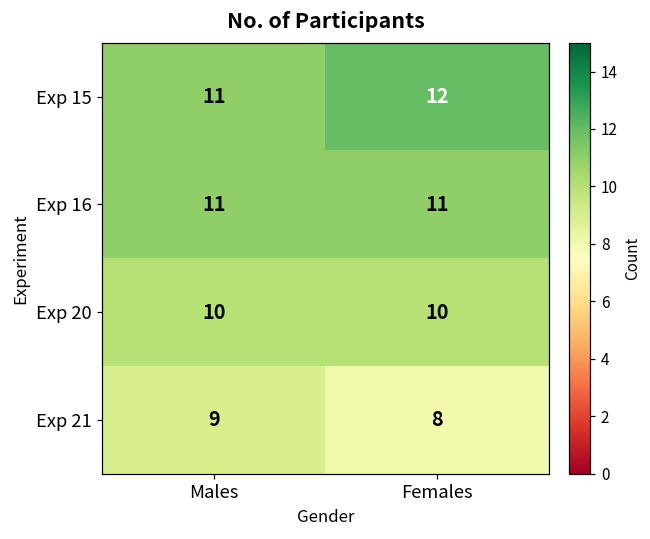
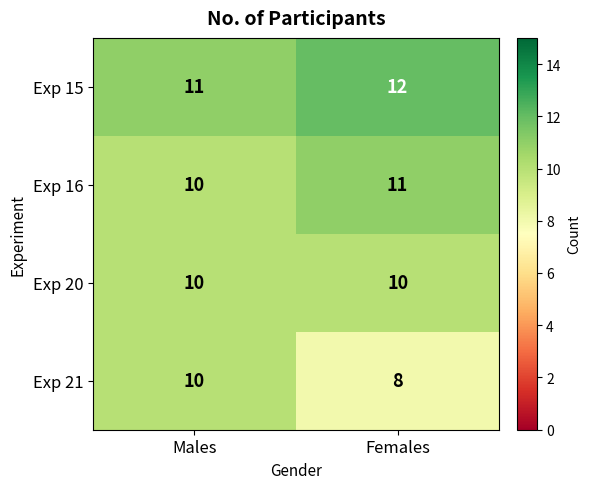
Exp 16, Males: 11 -> 10
Exp 21, Males: 9 -> 10
